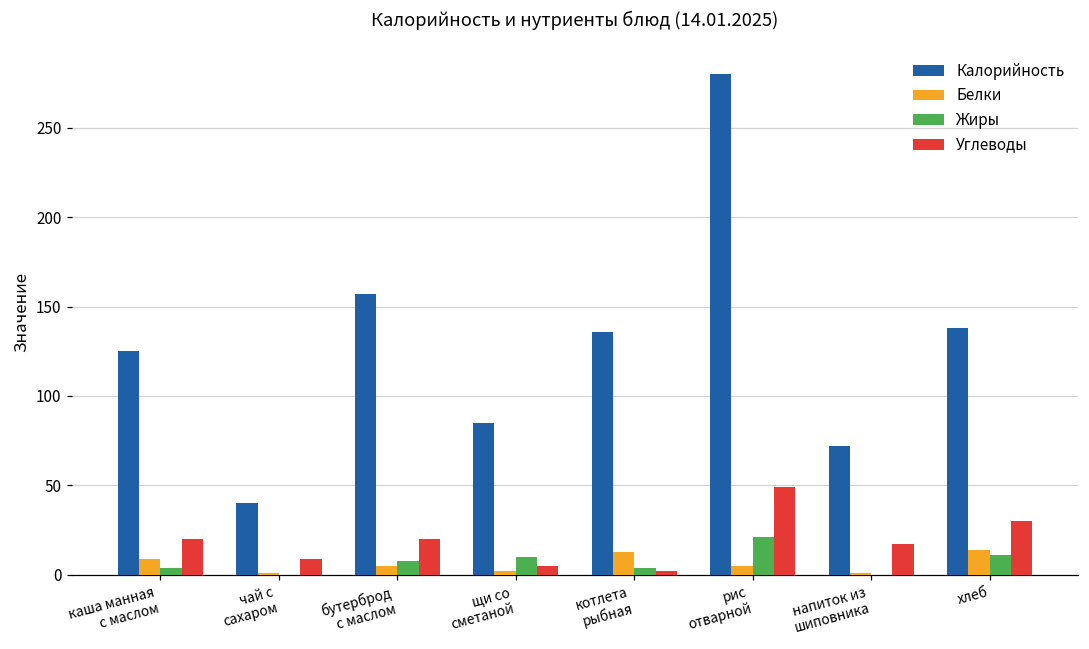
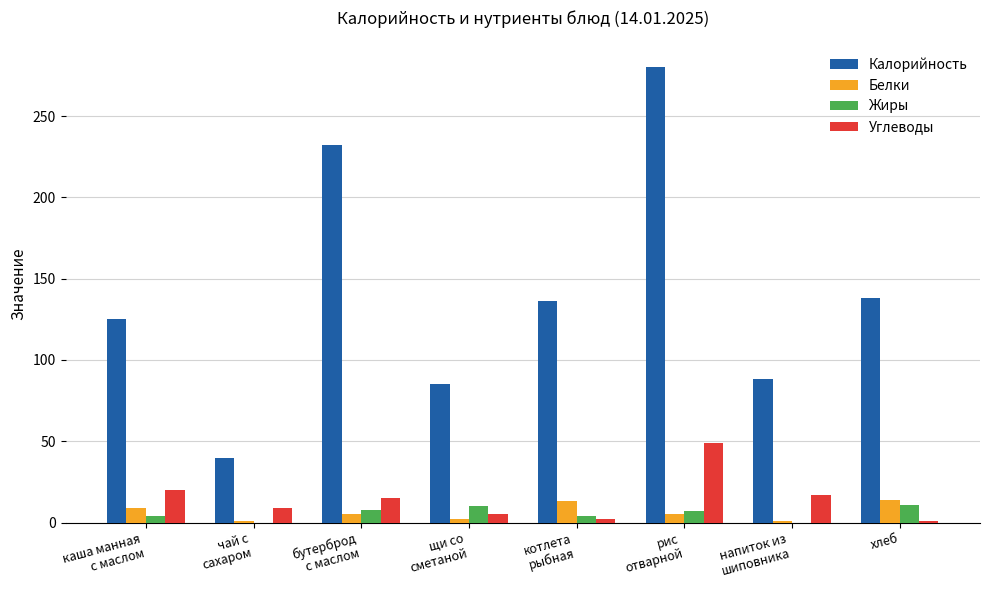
Калорийность, бутерброд с маслом: 157 -> 232
Углеводы, бутерброд с маслом: 20 -> 15
Жиры, рис отварной: 21 -> 7
Калорийность, напиток из шиповника: 72 -> 88
Углеводы, хлеб: 30 -> 1
